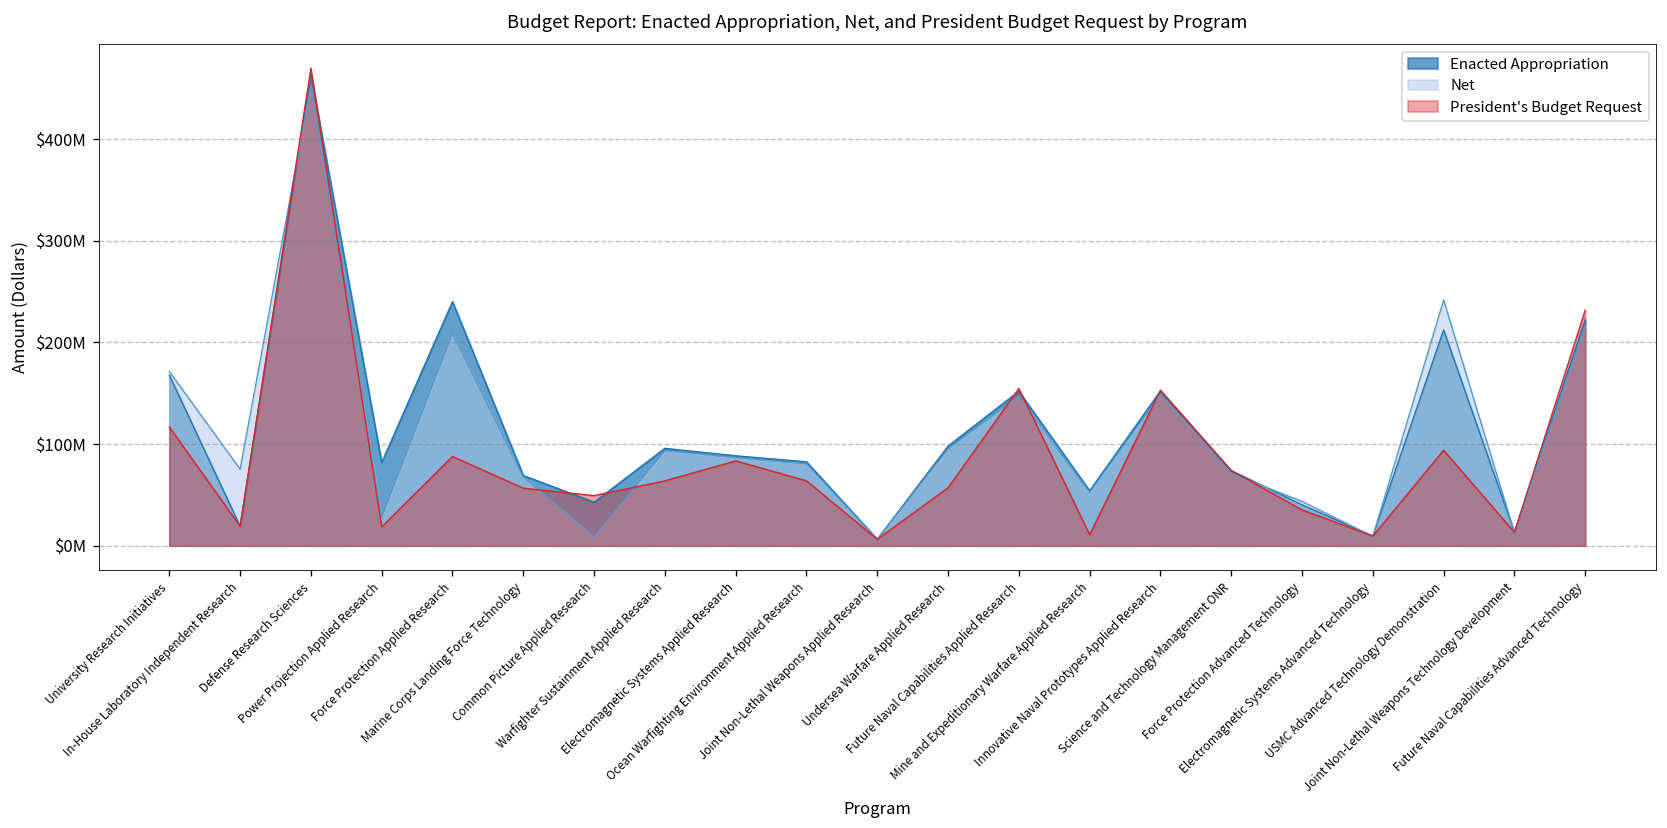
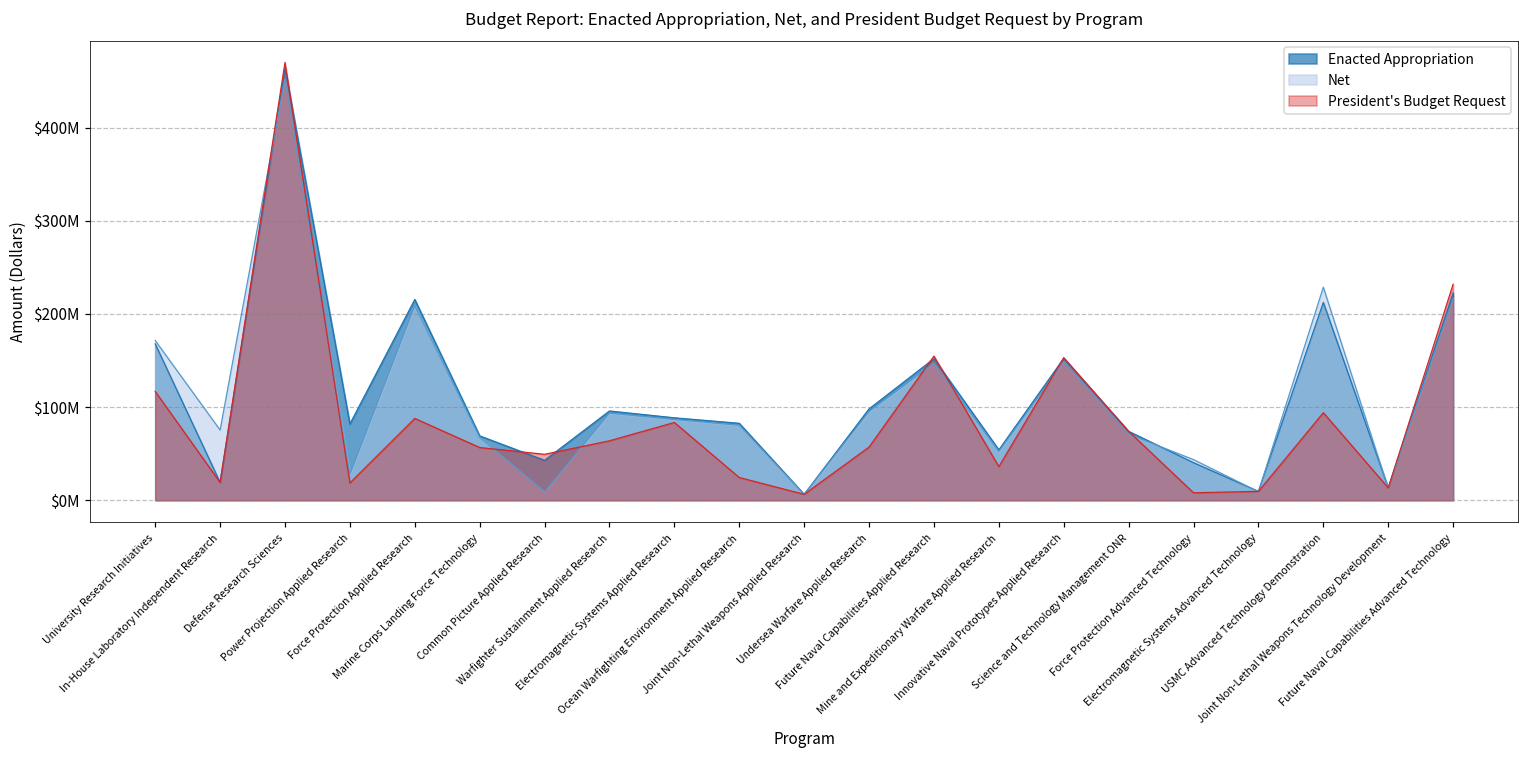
Enacted Appropriation, Force Protection Applied Research: $240000000 -> $220000000
President's Budget Request, Ocean Warfighting Environment Applied Research: $60000000 -> $20000000
President's Budget Request, Mine and Expeditionary Warfare Applied Research: $10000000 -> $40000000
President's Budget Request, Force Protection Advanced Technology: $40000000 -> $10000000
Net, USMC Advanced Technology Demonstration: $240000000 -> $230000000
